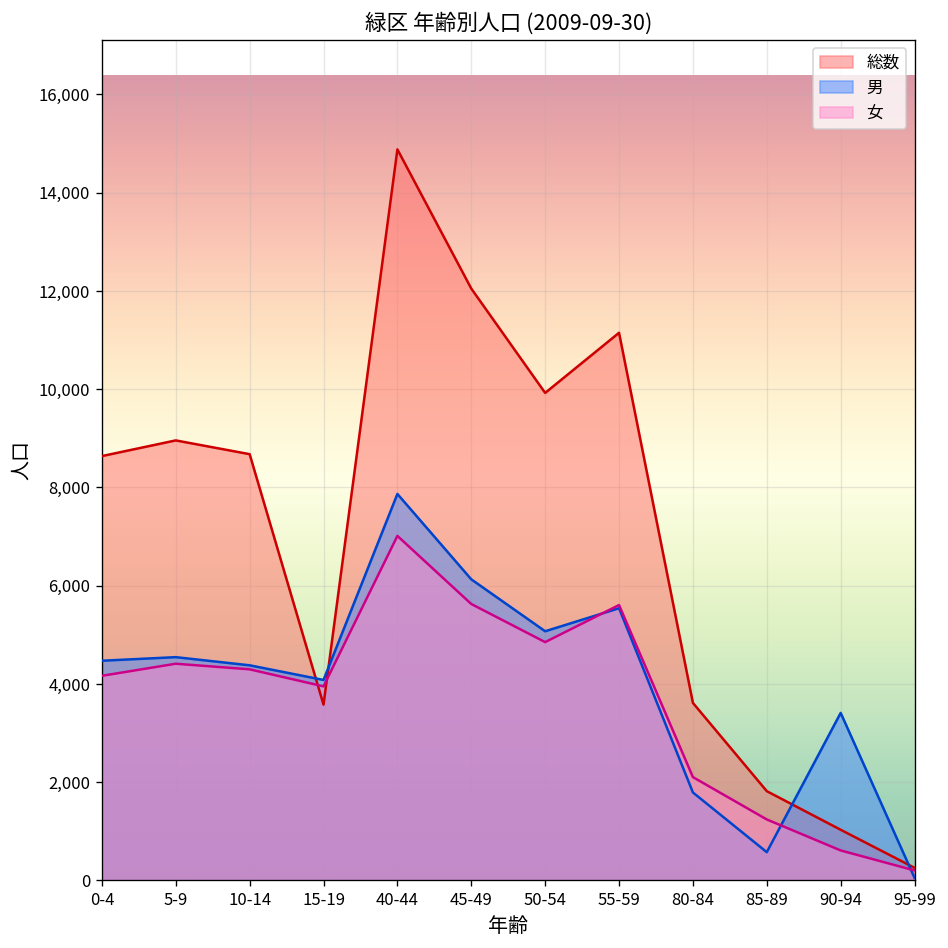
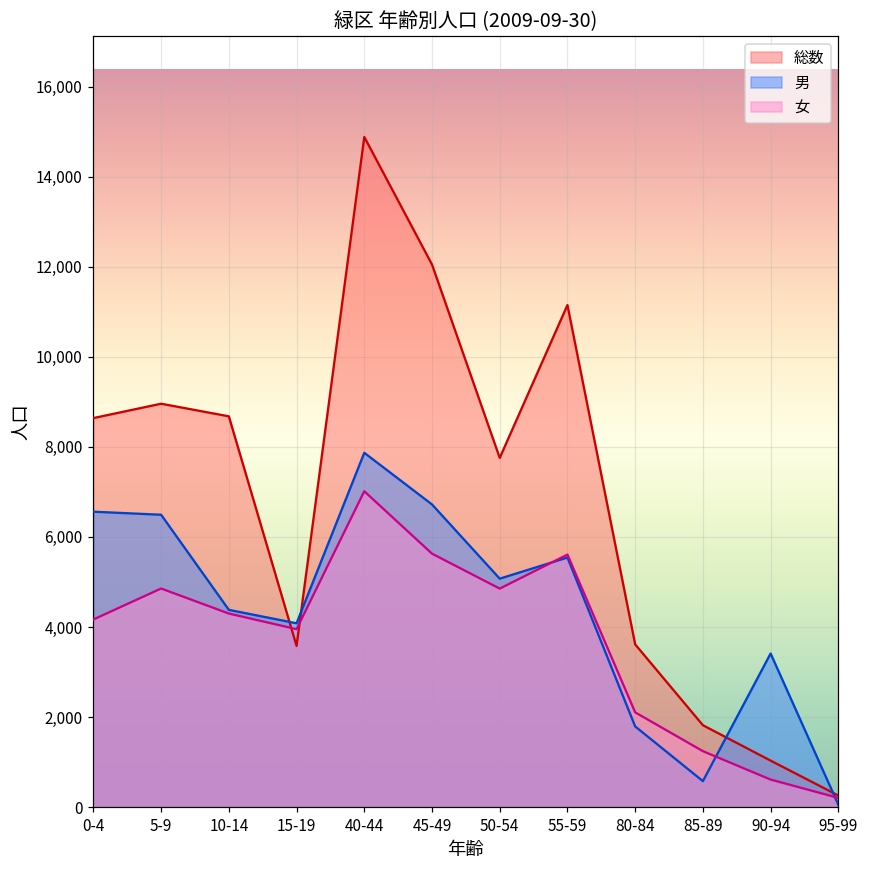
男, 0-4: 4,500 -> 6,600
男, 5-9: 4,500 -> 6,500
女, 5-9: 4,400 -> 4,900
男, 45-49: 6,100 -> 6,700
総数, 50-54: 9,900 -> 7,800
